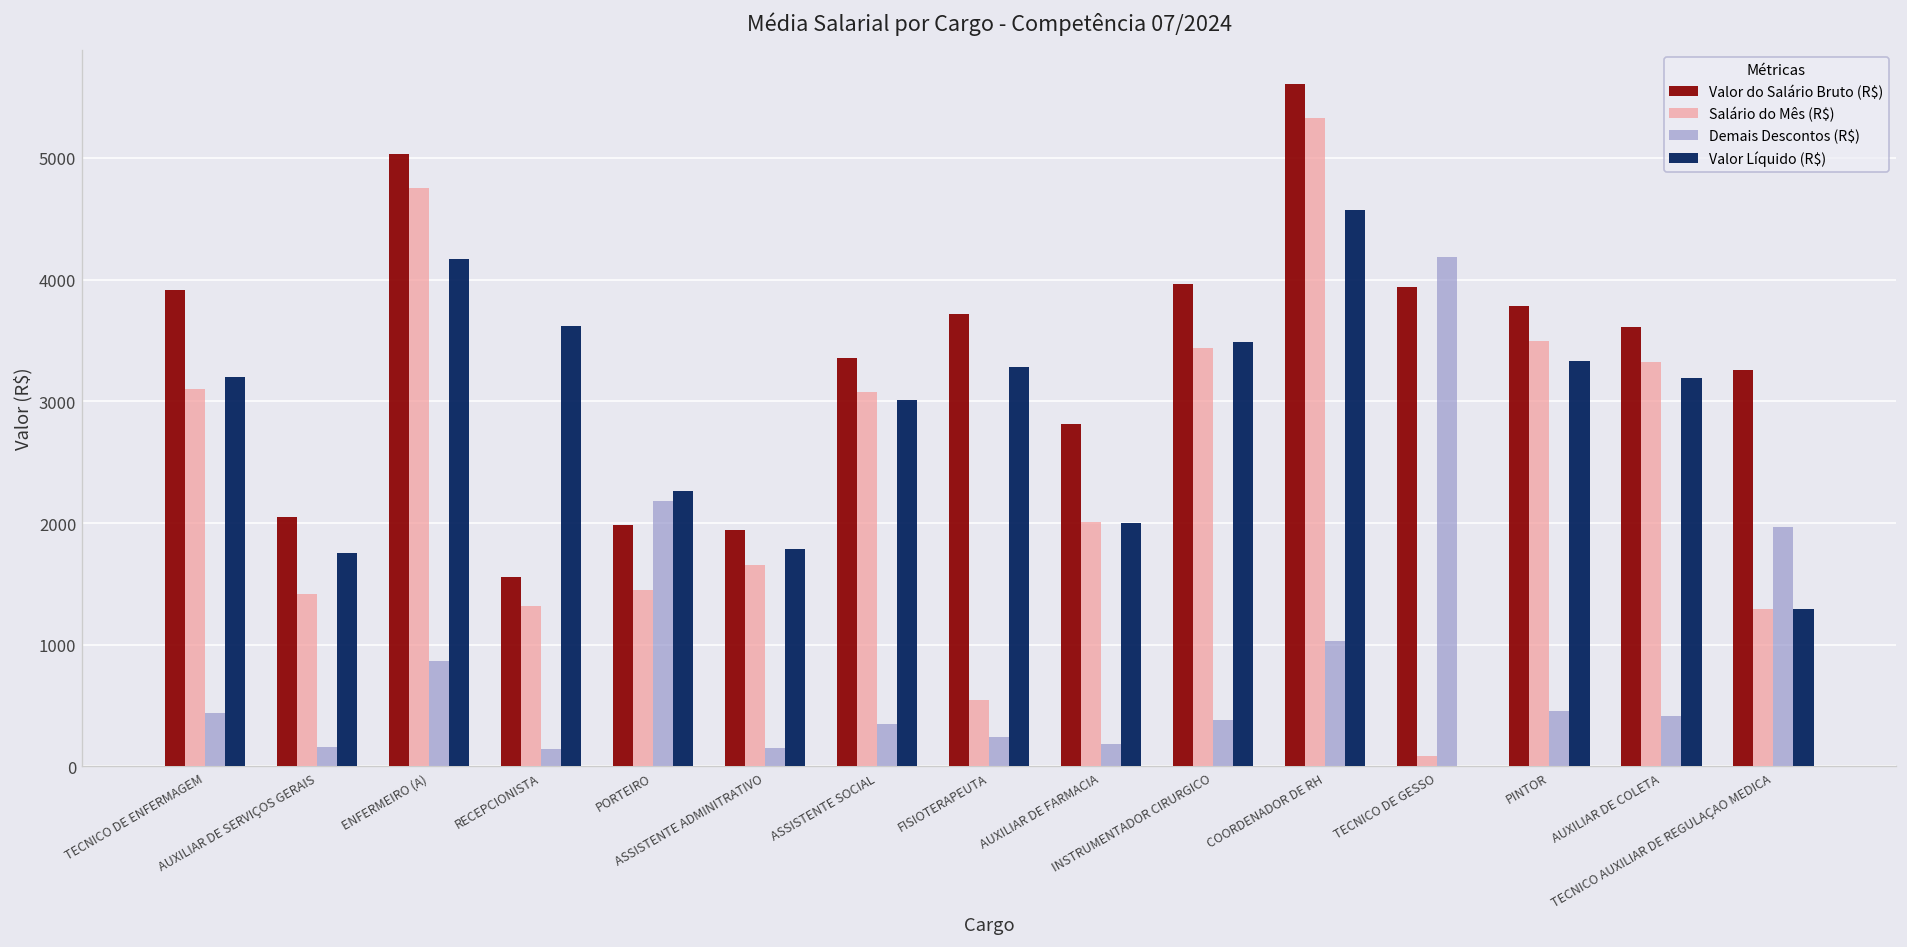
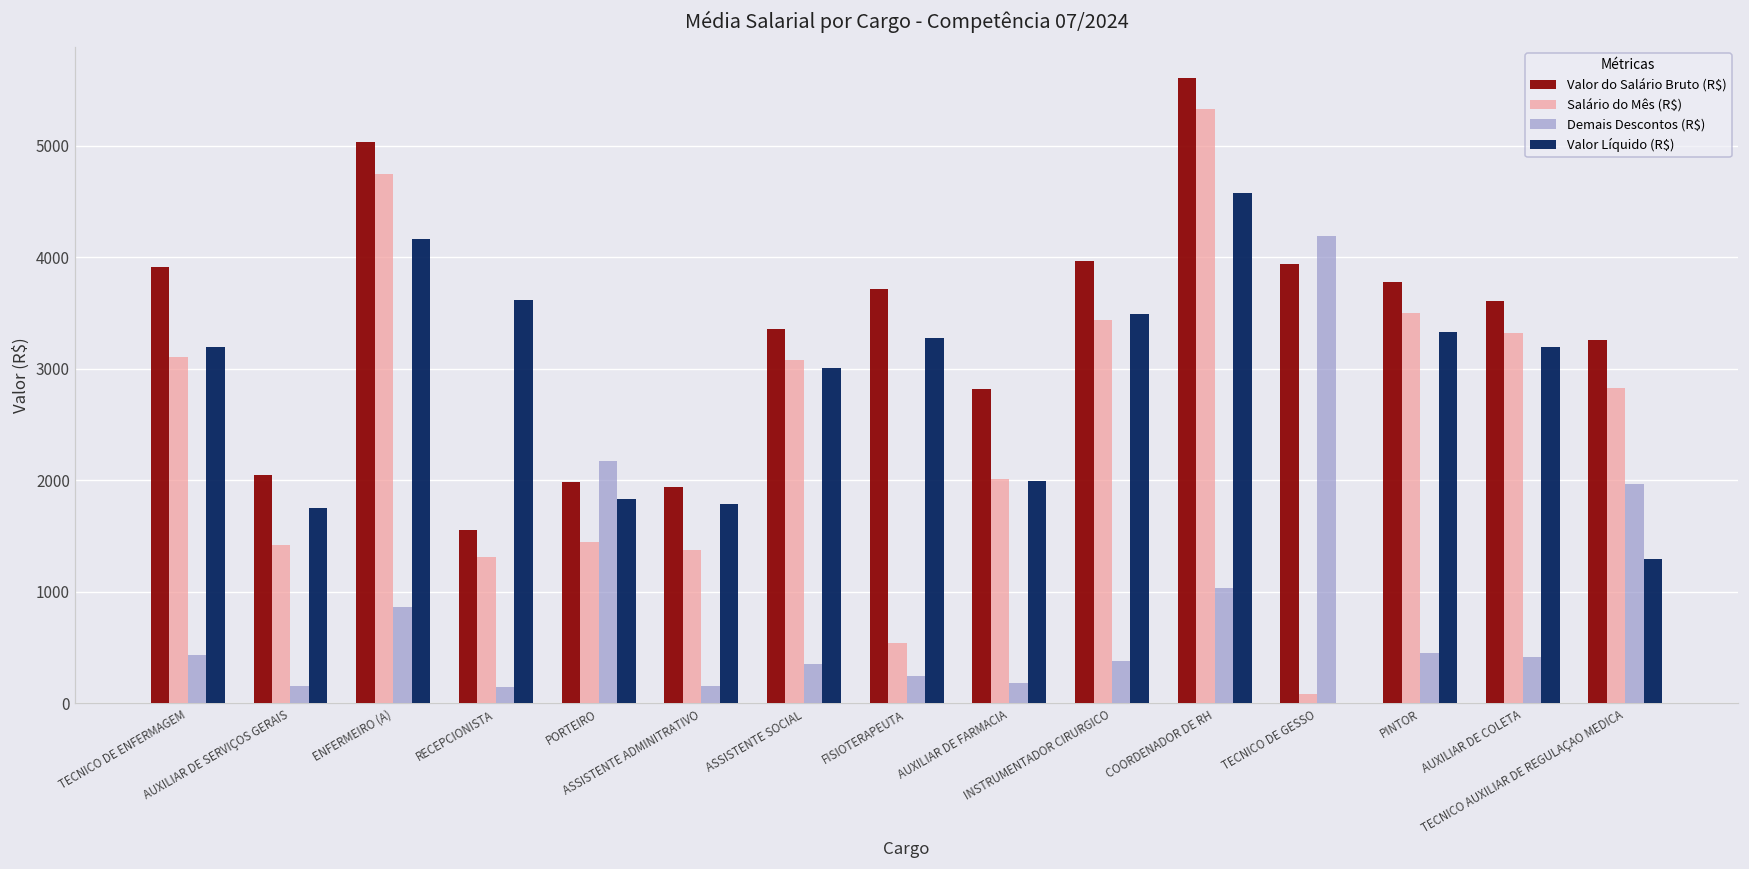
Valor Líquido (R$), PORTEIRO: 2260 -> 1830
Salário do Mês (R$), ASSISTENTE ADMINITRATIVO: 1660 -> 1380
Salário do Mês (R$), TECNICO AUXILIAR DE REGULAÇAO MEDICA: 1290 -> 2830
